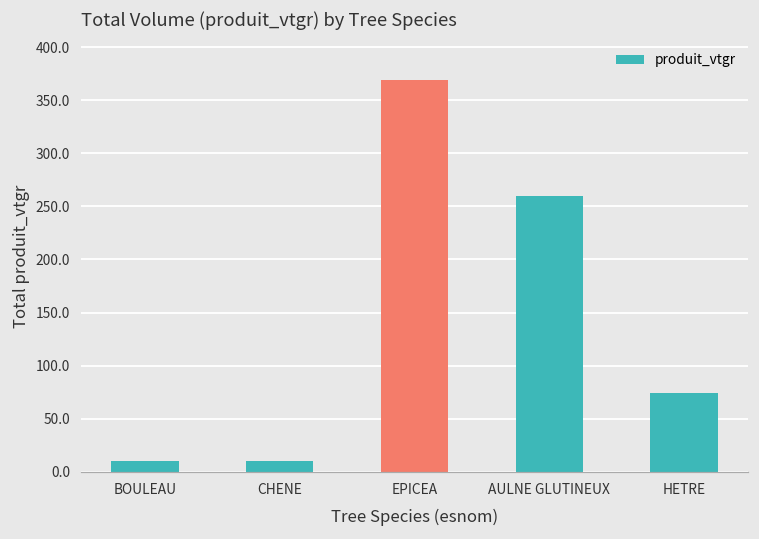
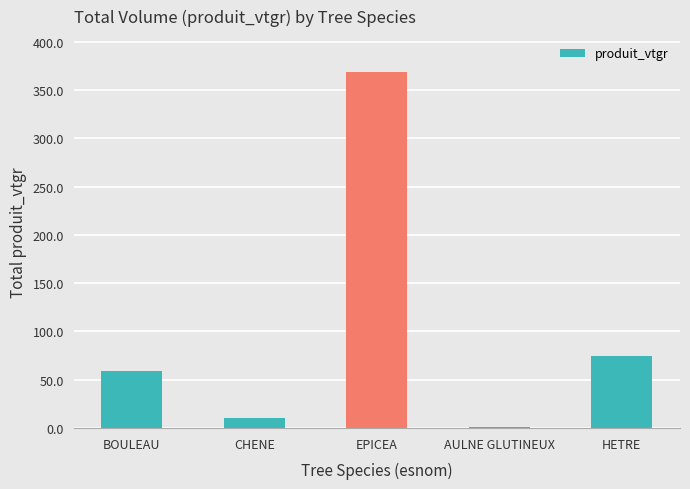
BOULEAU: 10 -> 60
AULNE GLUTINEUX: 260 -> 0
